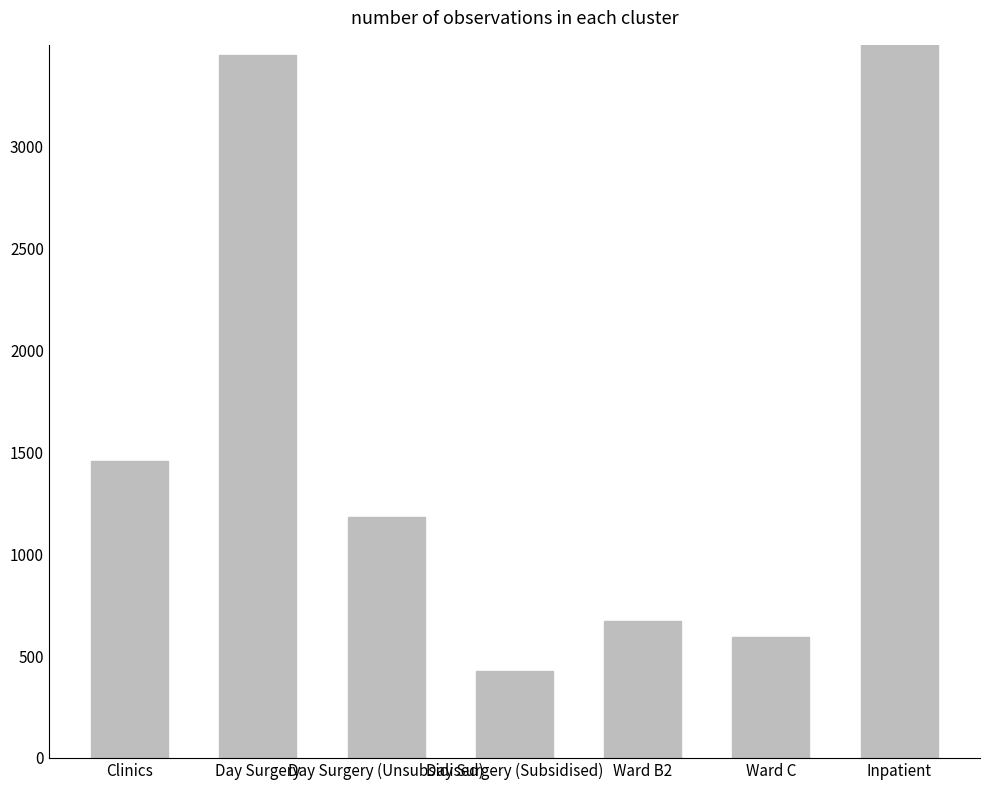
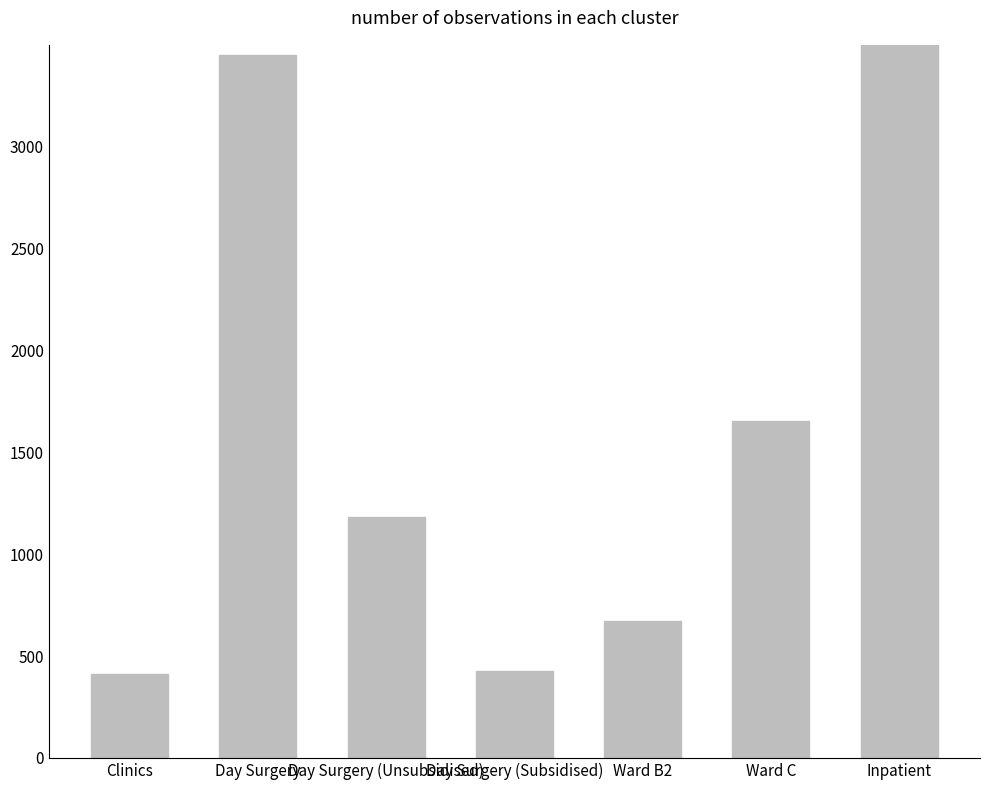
Clinics: 1460 -> 410
Ward C: 590 -> 1660
